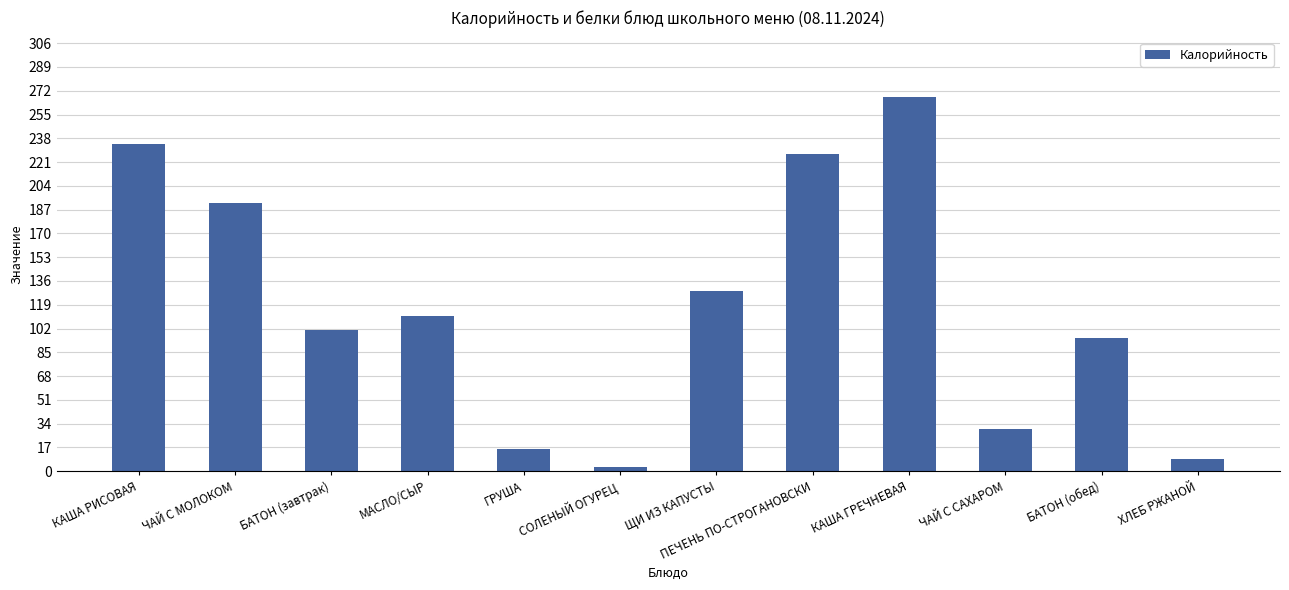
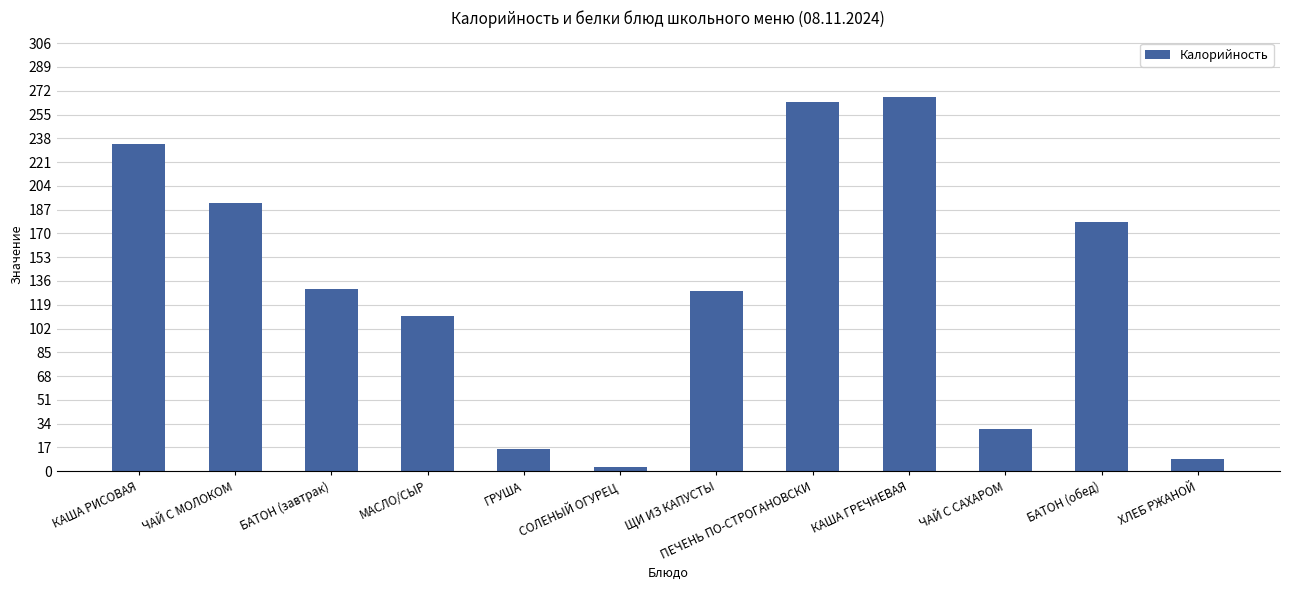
БАТОН (завтрак): 101 -> 130
ПЕЧЕНЬ ПО-СТРОГАНОВСКИ: 227 -> 264
БАТОН (обед): 95 -> 178
